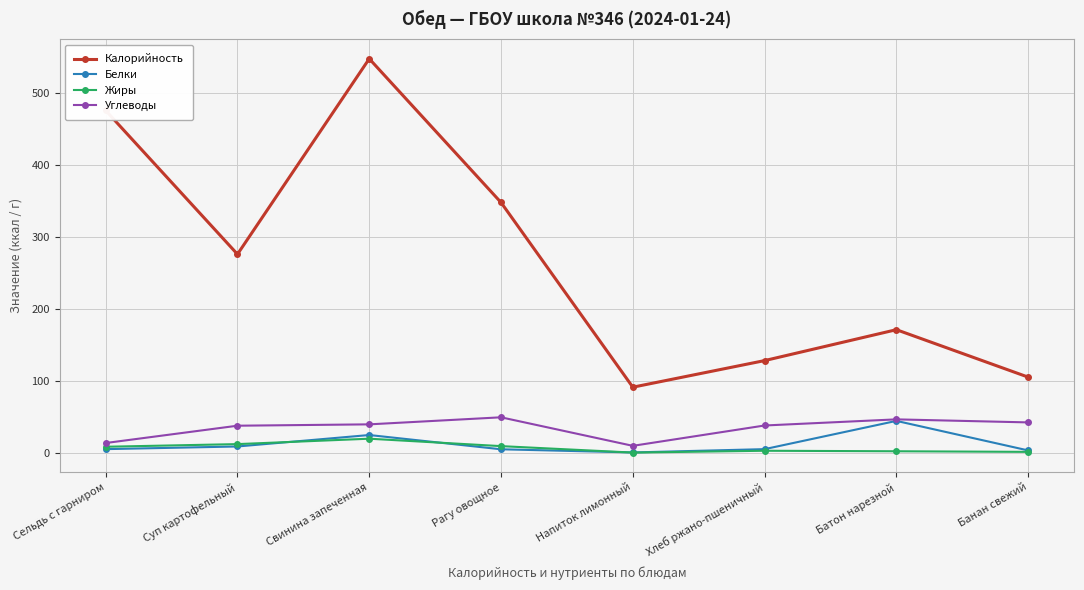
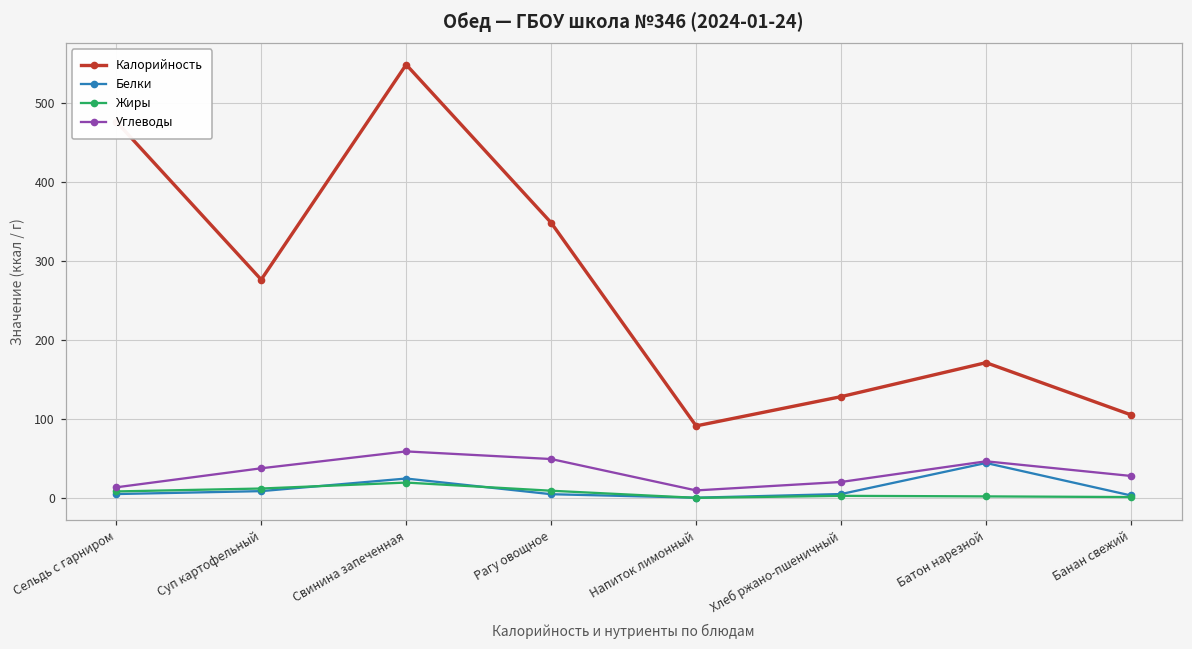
Углеводы, Свинина запеченная: 40 -> 60
Углеводы, Хлеб ржано-пшеничный: 40 -> 20
Углеводы, Банан свежий: 40 -> 30
